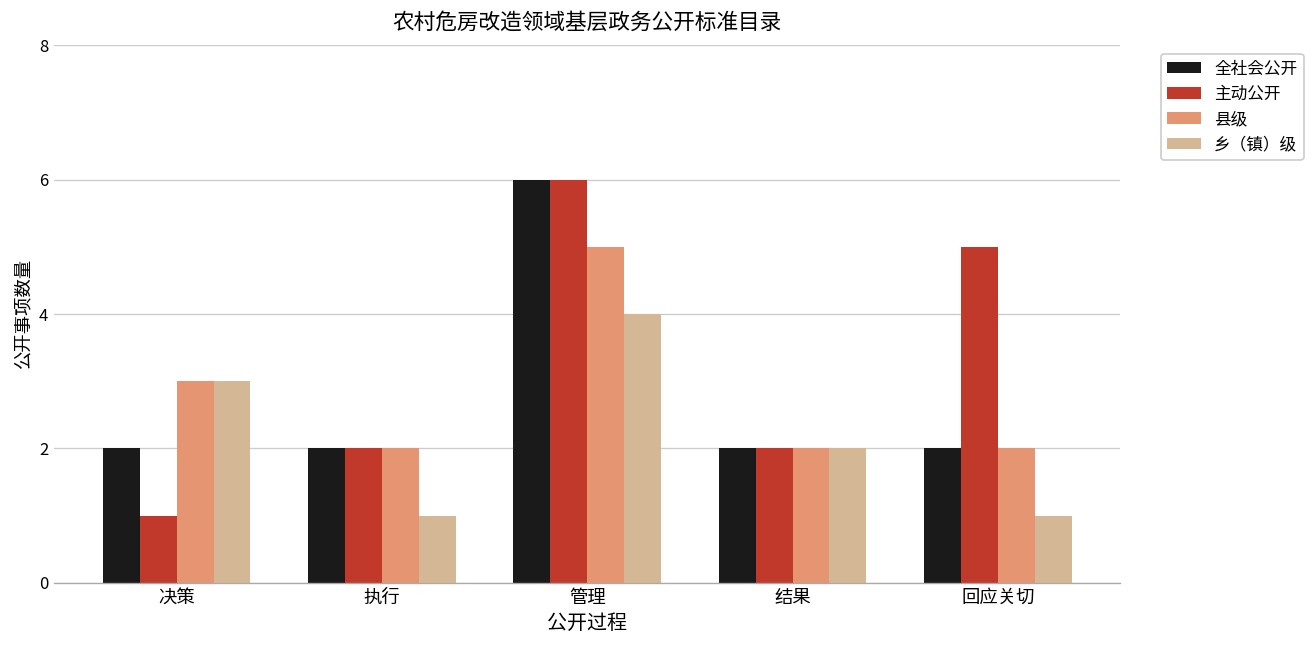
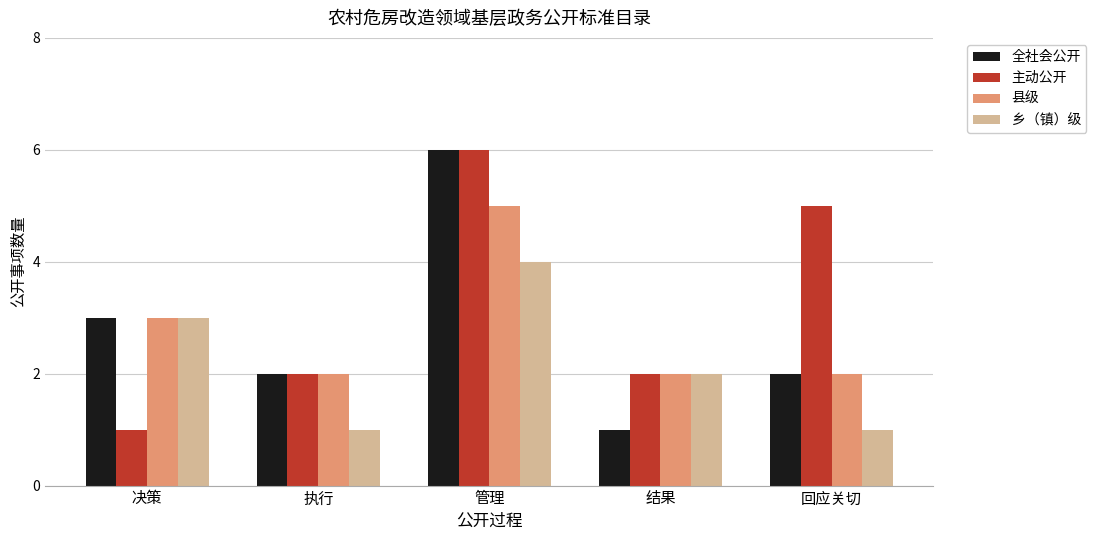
全社会公开, 决策: 2 -> 3
全社会公开, 结果: 2 -> 1
